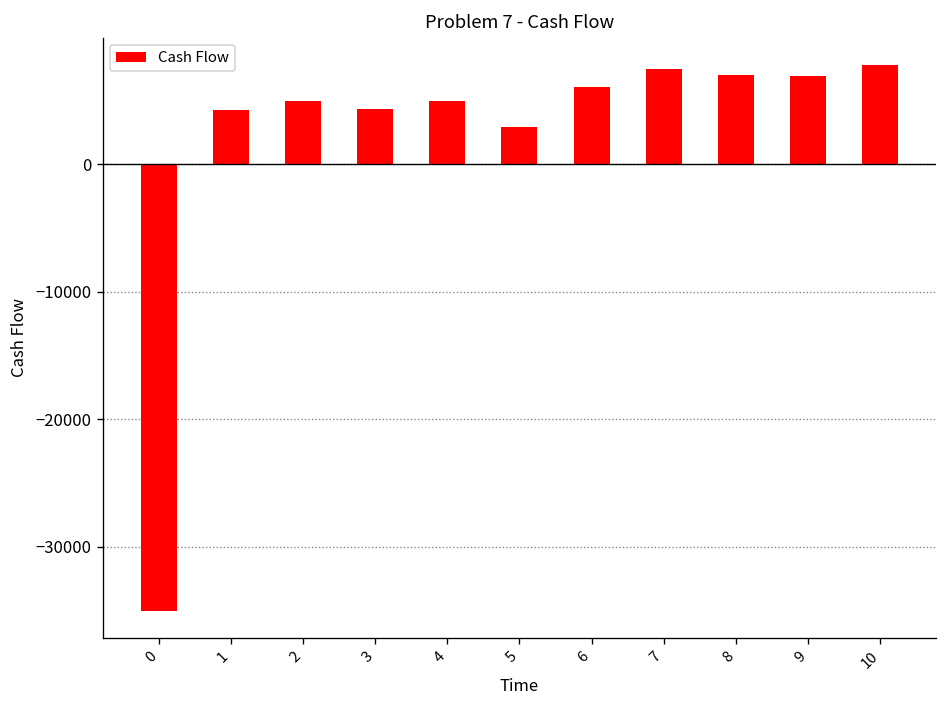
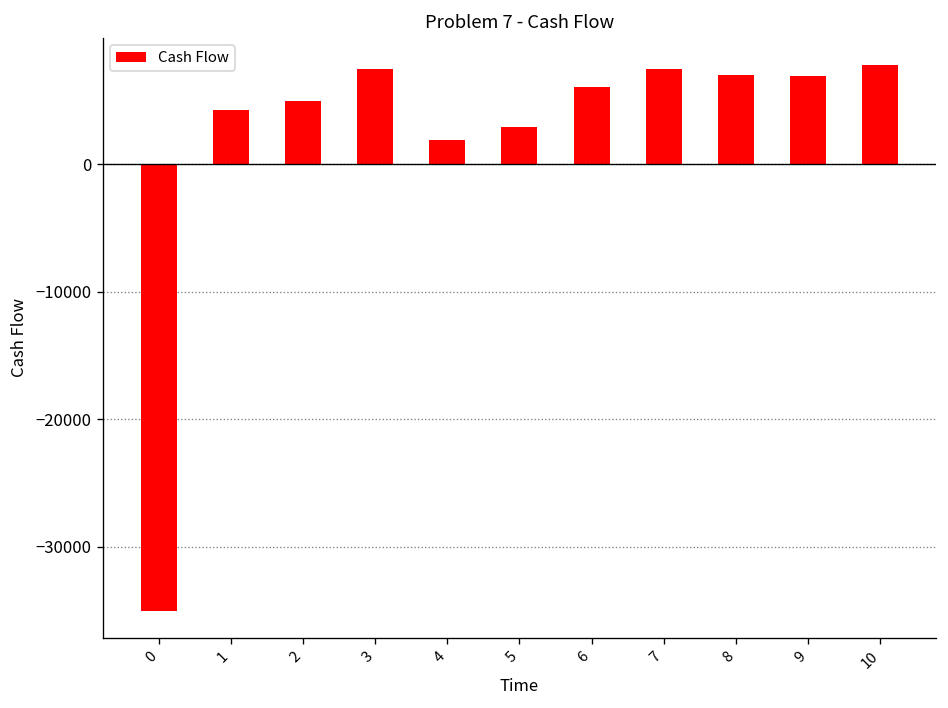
3: 4300 -> 7500
4: 5000 -> 1900
